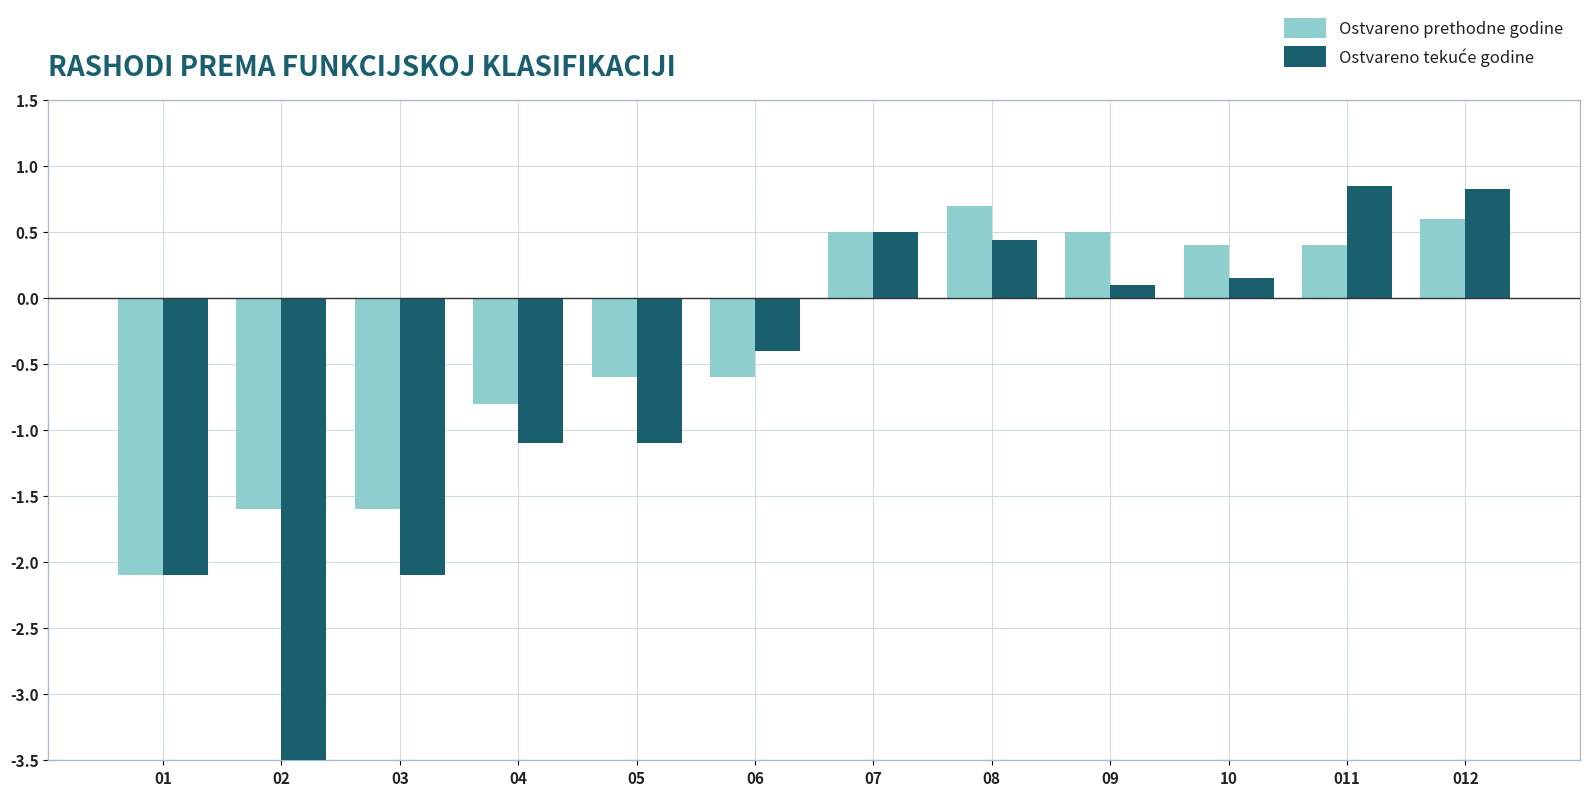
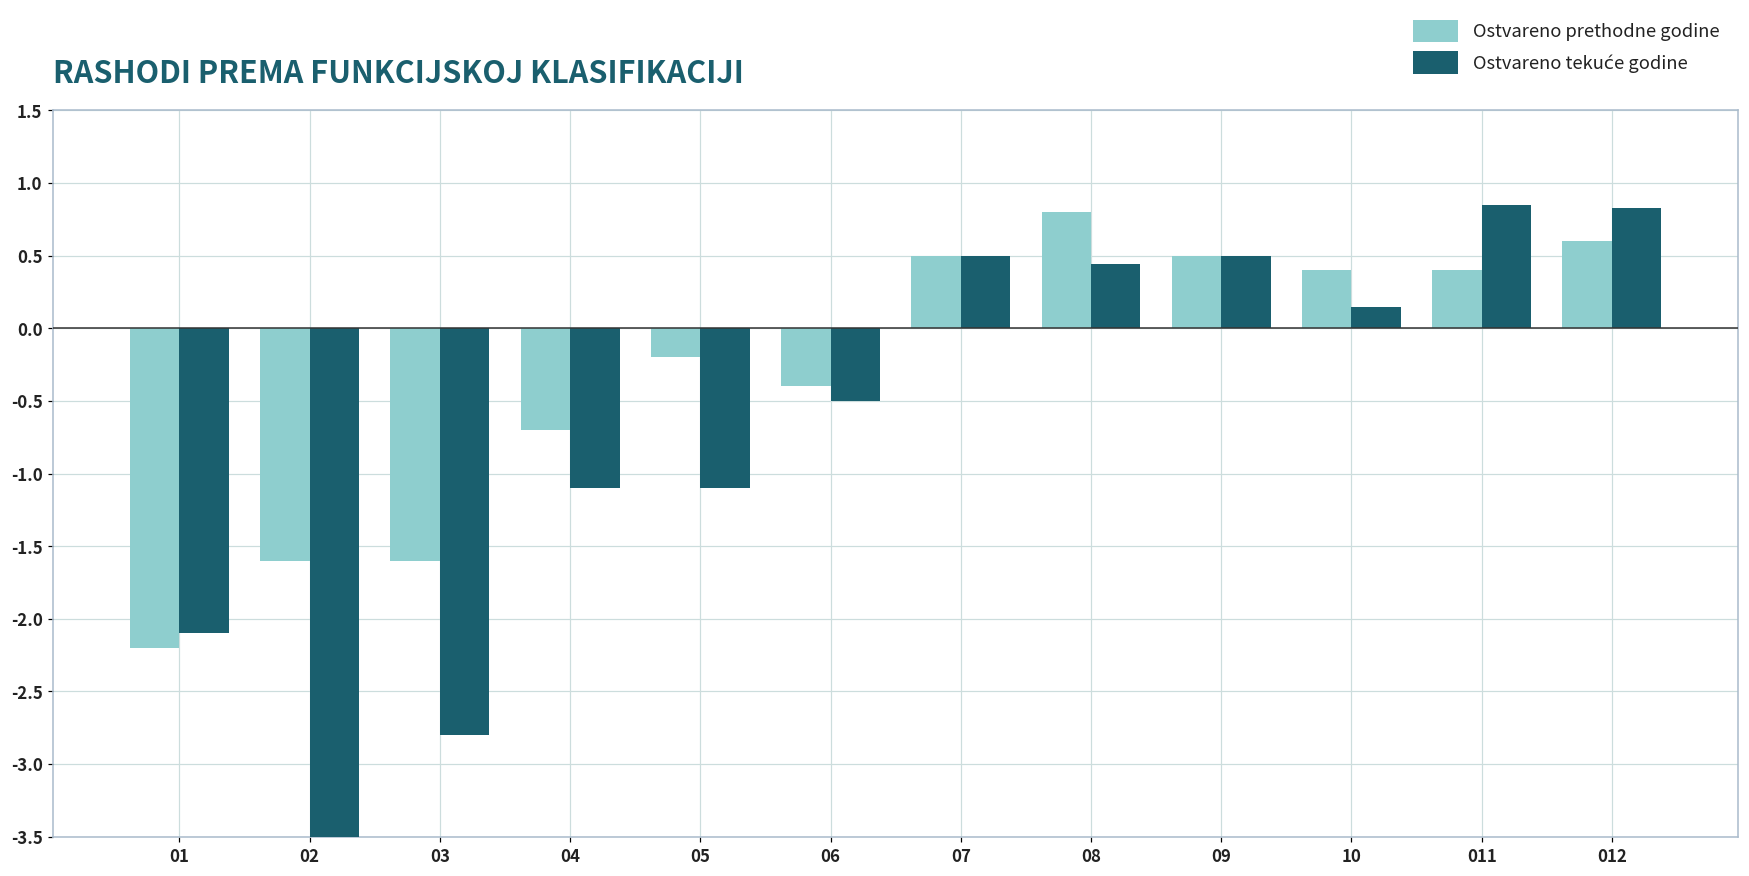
Ostvareno prethodne godine, 01: -2.1 -> -2.2
Ostvareno tekuće godine, 03: -2.1 -> -2.8
Ostvareno prethodne godine, 04: -0.8 -> -0.7
Ostvareno prethodne godine, 05: -0.6 -> -0.2
Ostvareno prethodne godine, 06: -0.6 -> -0.4
Ostvareno tekuće godine, 06: -0.4 -> -0.5
Ostvareno prethodne godine, 08: 0.7 -> 0.8
Ostvareno tekuće godine, 09: 0.1 -> 0.5
